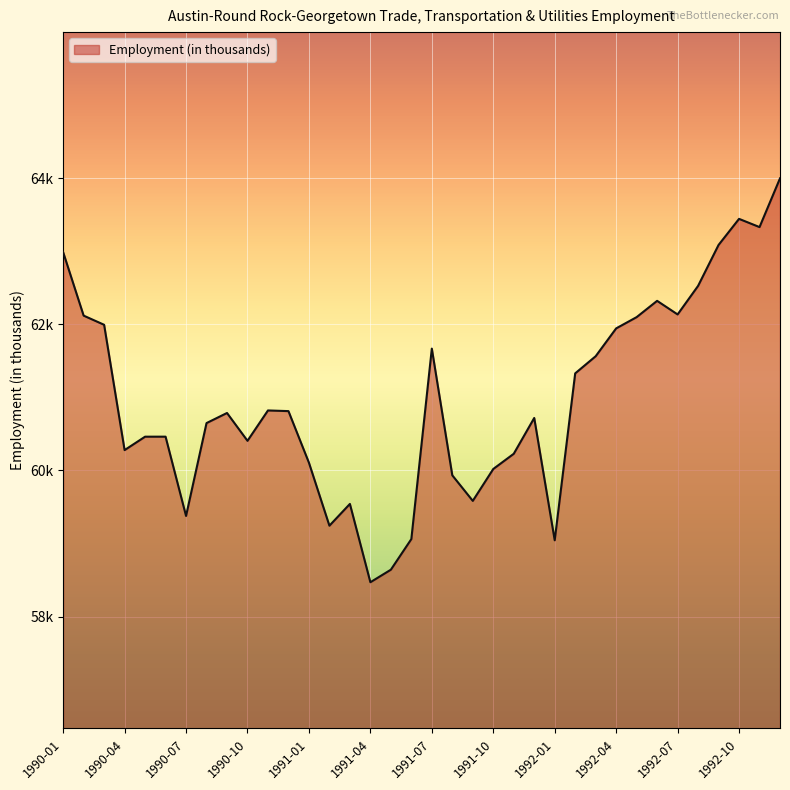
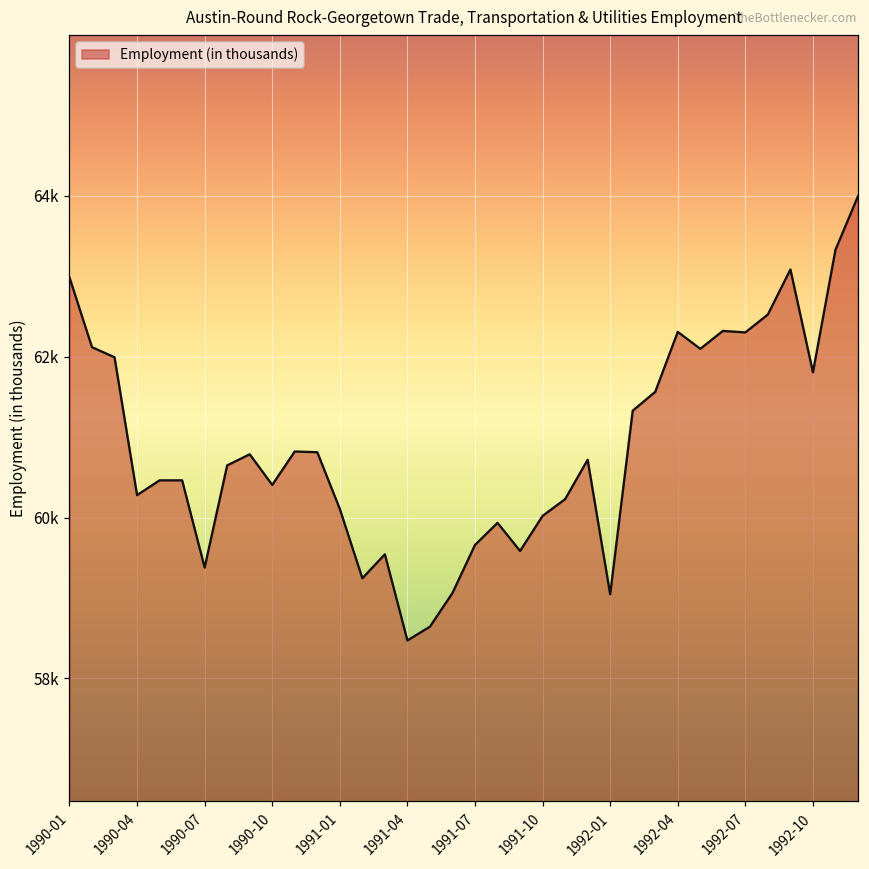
1991-07: 61700 -> 59700
1992-04: 61900 -> 62300
1992-07: 62100 -> 62300
1992-10: 63400 -> 61800
